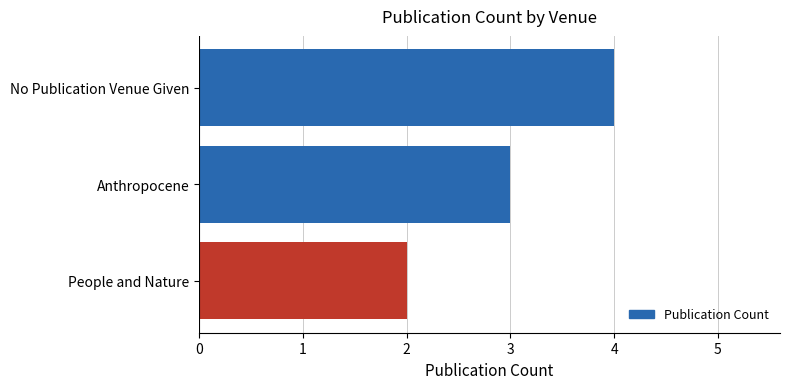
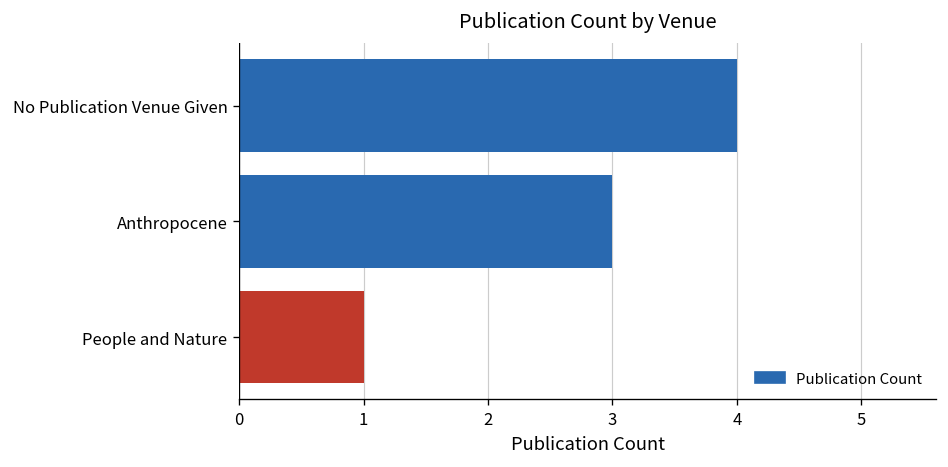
People and Nature: 2 -> 1
